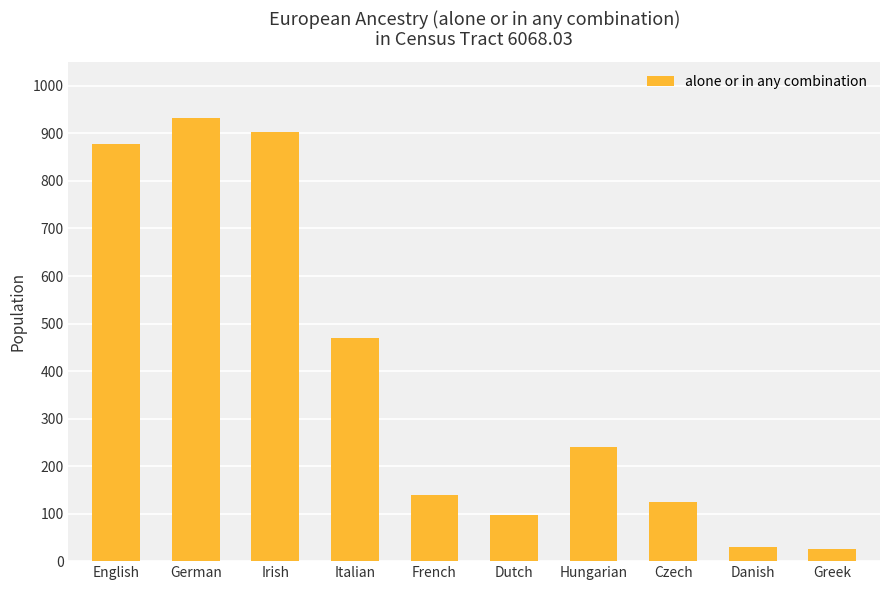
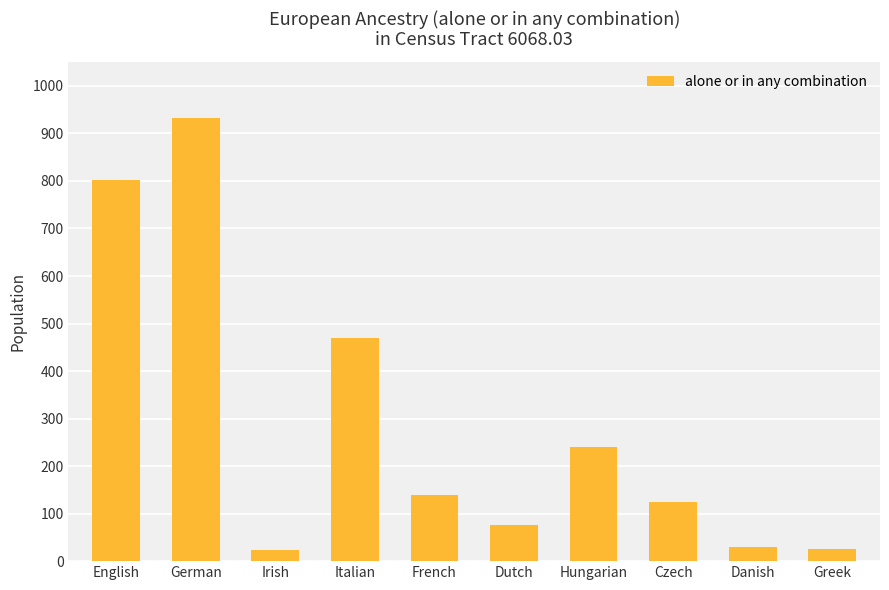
English: 880 -> 800
Irish: 900 -> 20
Dutch: 100 -> 80
